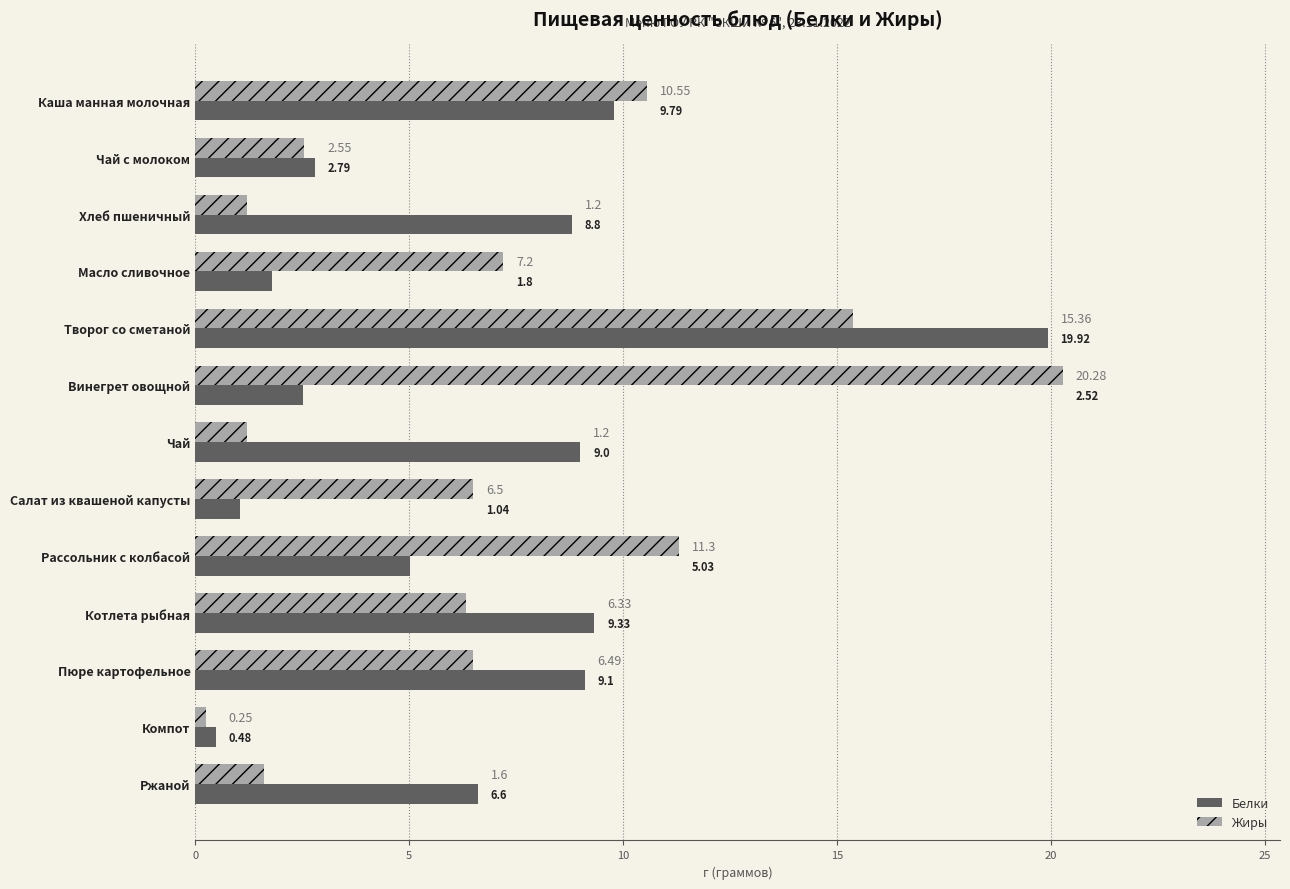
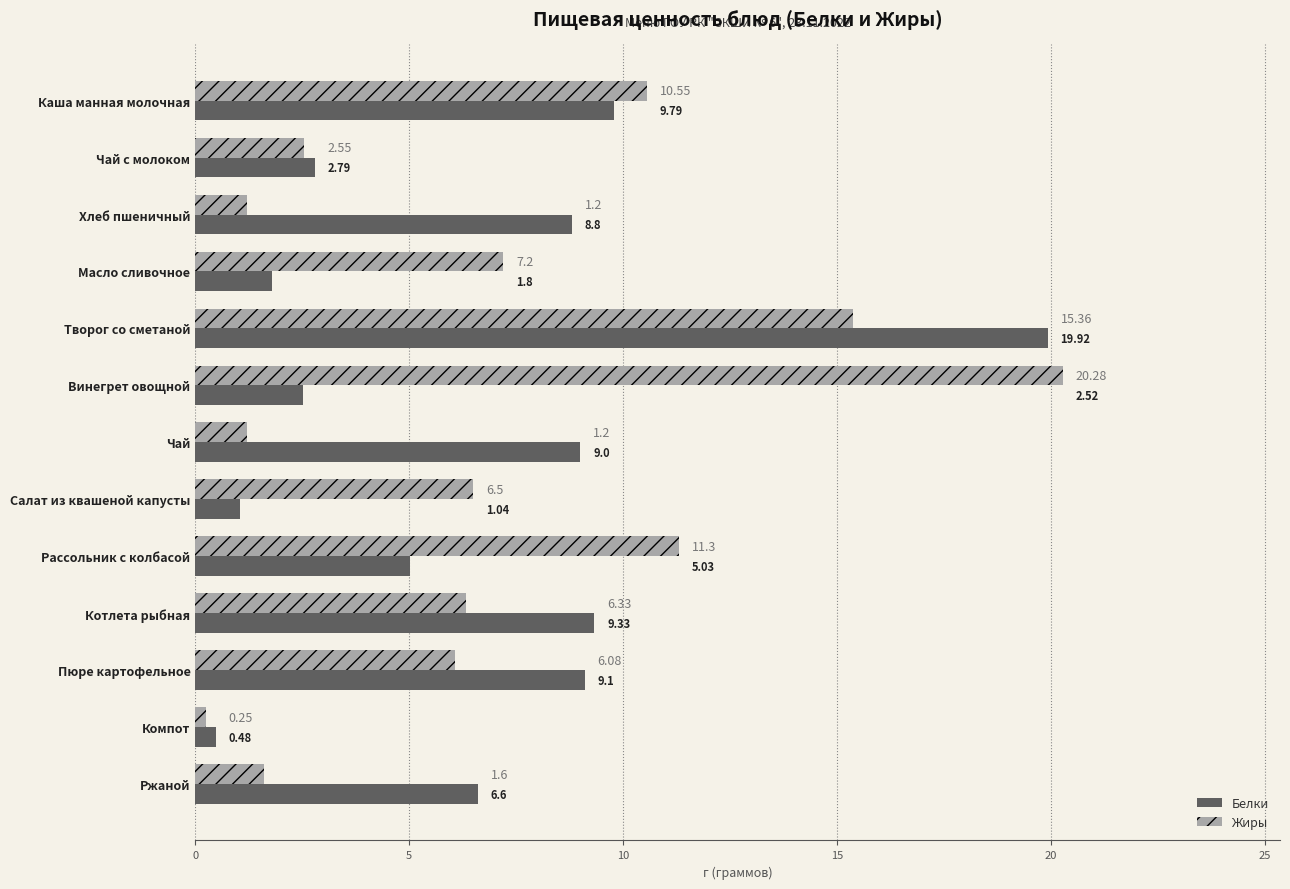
Жиры, Пюре картофельное: 6.49 -> 6.08
